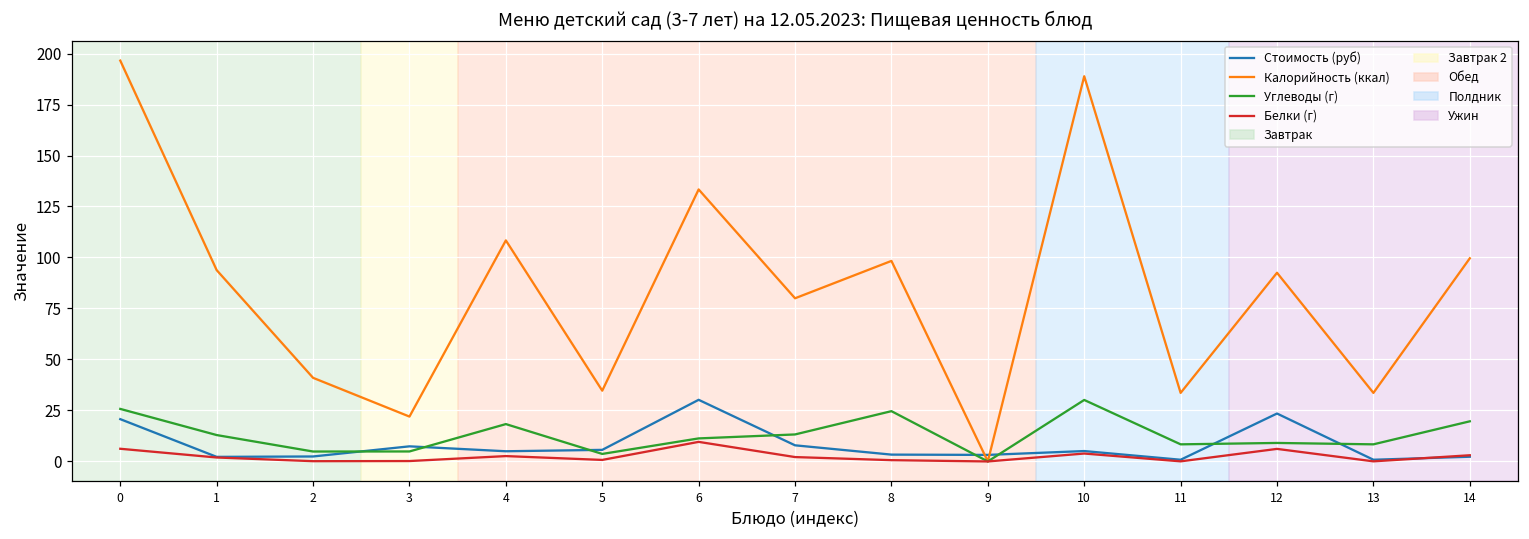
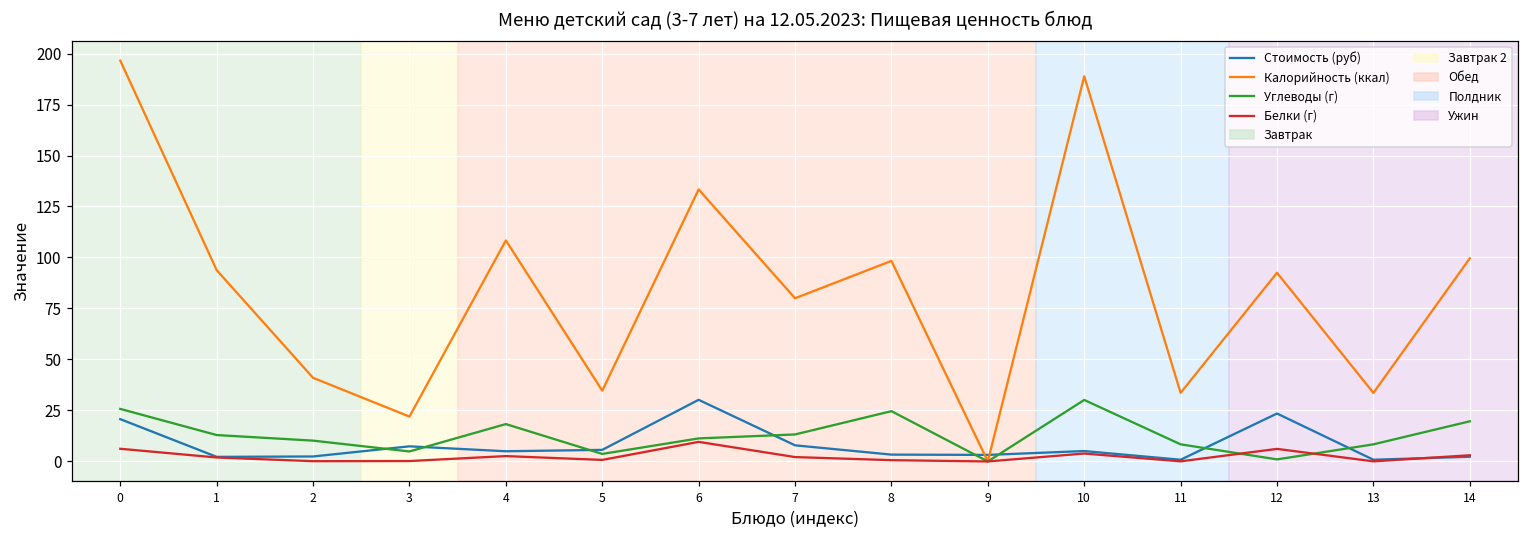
Углеводы (г), 2: 5 -> 10
Углеводы (г), 12: 9 -> 1
